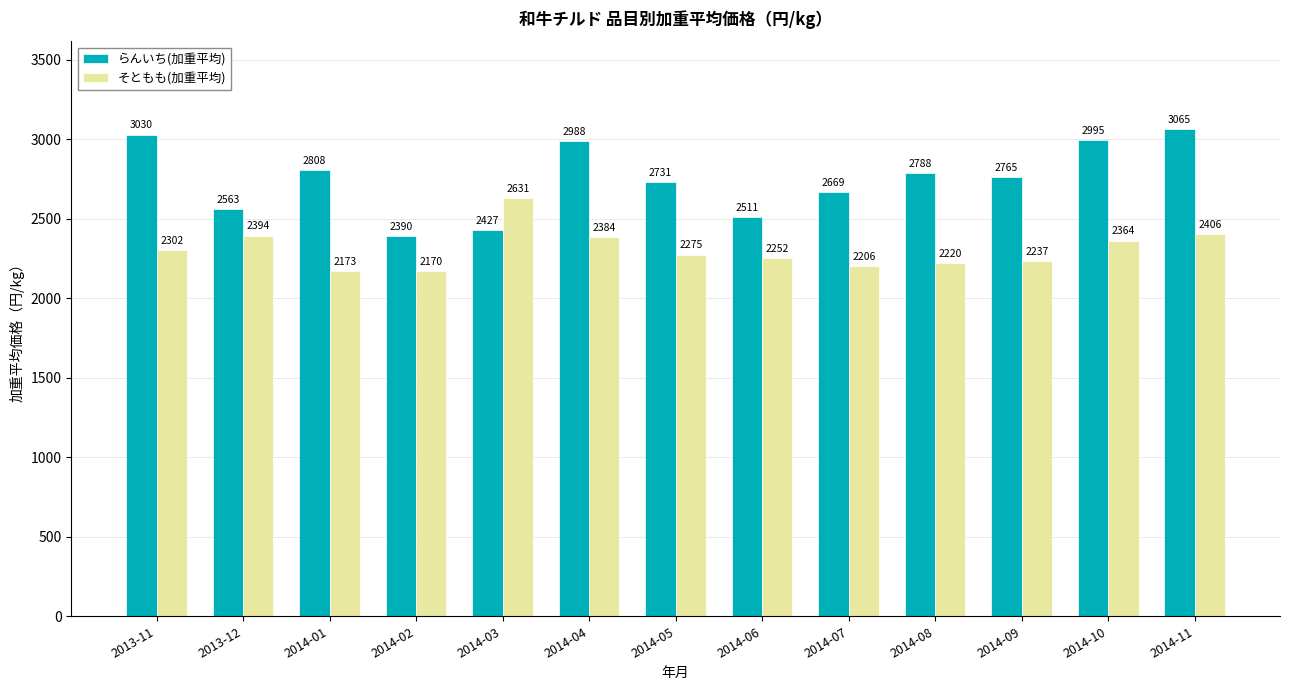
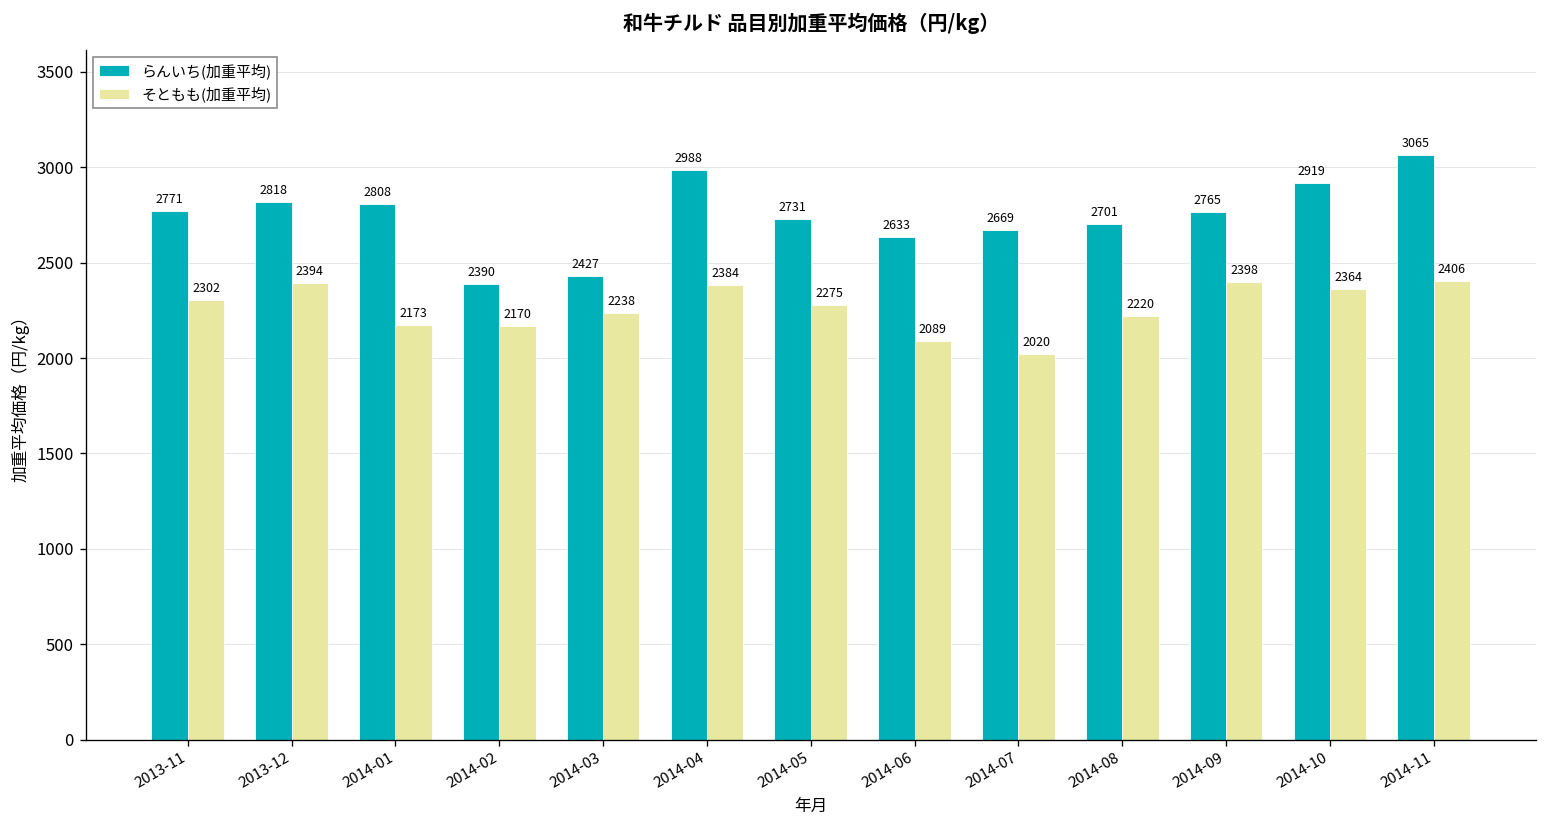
らんいち(加重平均), 2013-11: 3030 -> 2771
らんいち(加重平均), 2013-12: 2563 -> 2818
そともも(加重平均), 2014-03: 2631 -> 2238
らんいち(加重平均), 2014-06: 2511 -> 2633
そともも(加重平均), 2014-06: 2252 -> 2089
そともも(加重平均), 2014-07: 2206 -> 2020
らんいち(加重平均), 2014-08: 2788 -> 2701
そともも(加重平均), 2014-09: 2237 -> 2398
らんいち(加重平均), 2014-10: 2995 -> 2919
